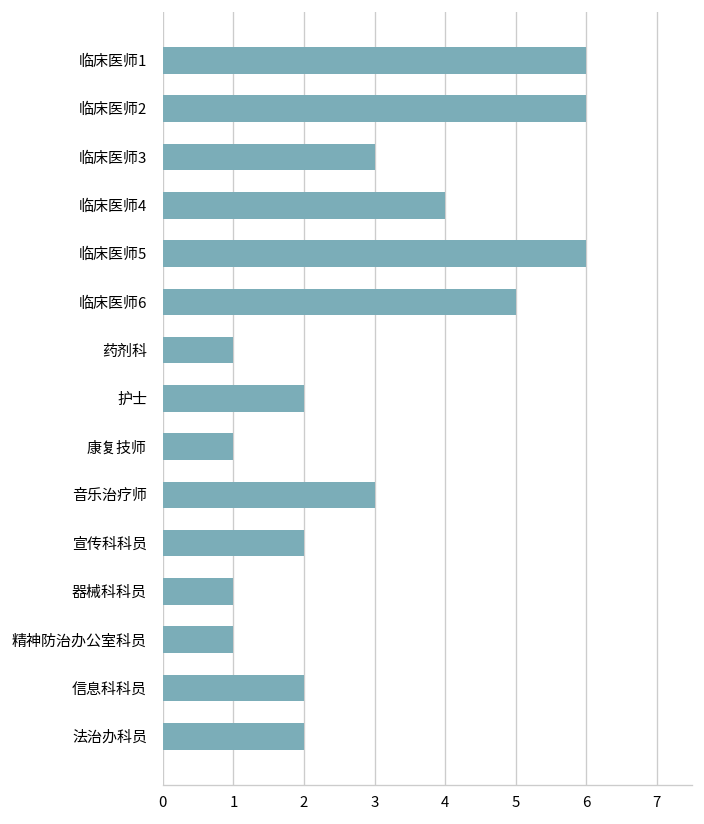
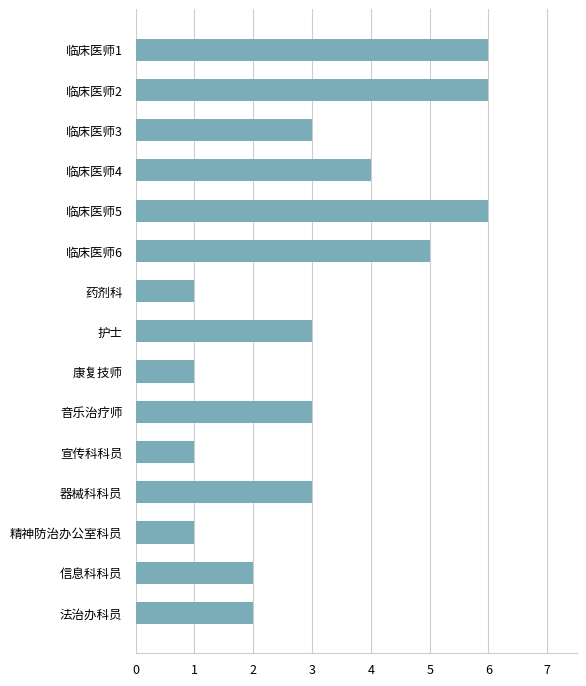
护士: 2 -> 3
宣传科科员: 2 -> 1
器械科科员: 1 -> 3
